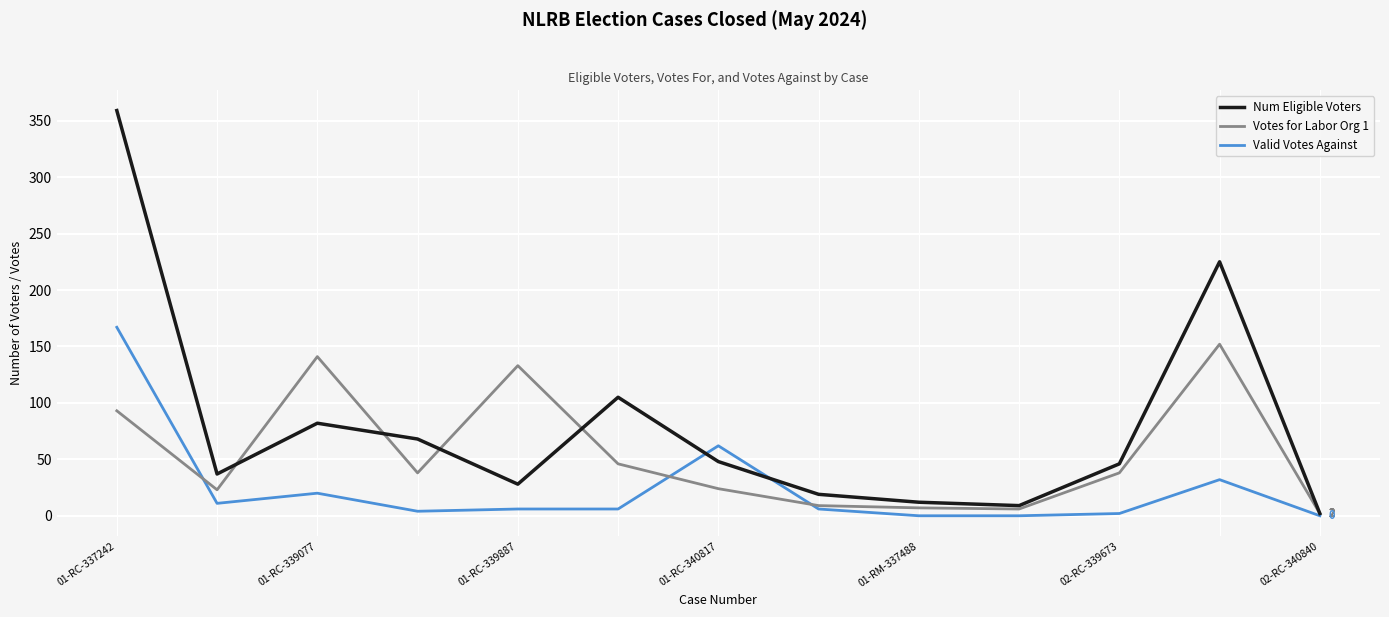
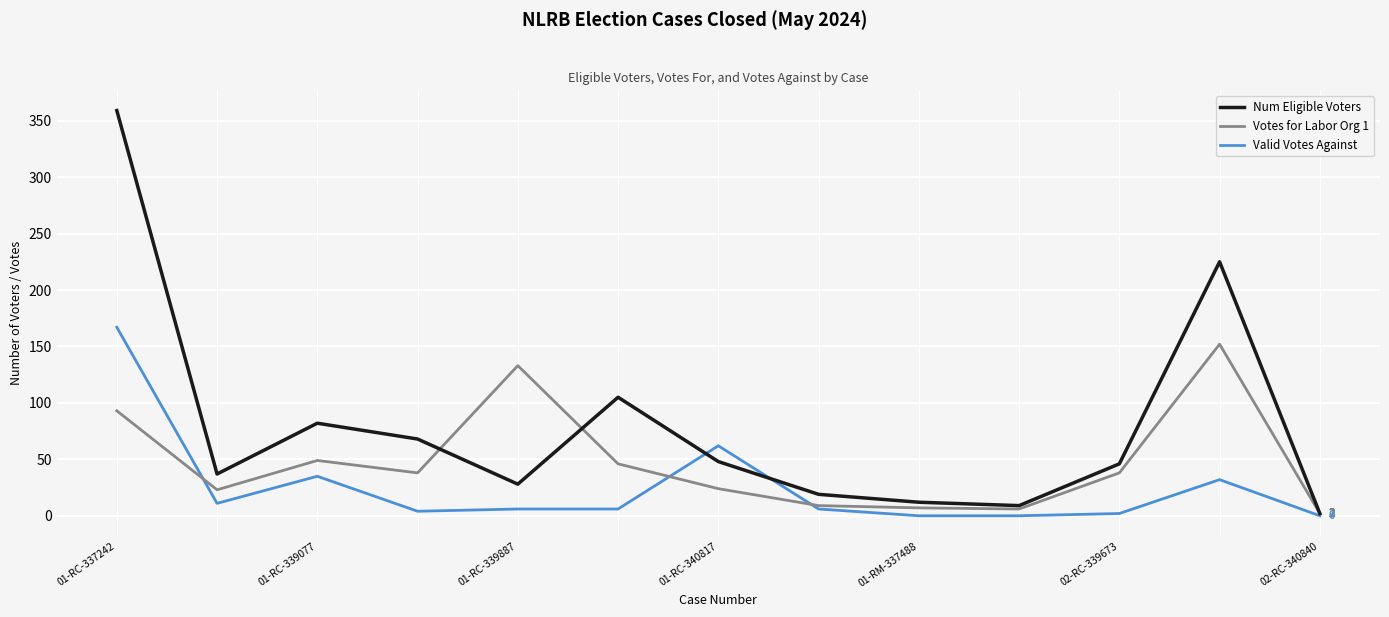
Votes for Labor Org 1, 01-RC-339077: 141 -> 49
Valid Votes Against, 01-RC-339077: 20 -> 35
